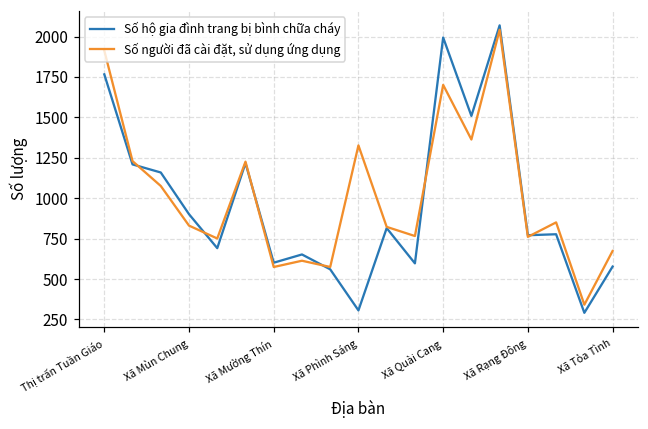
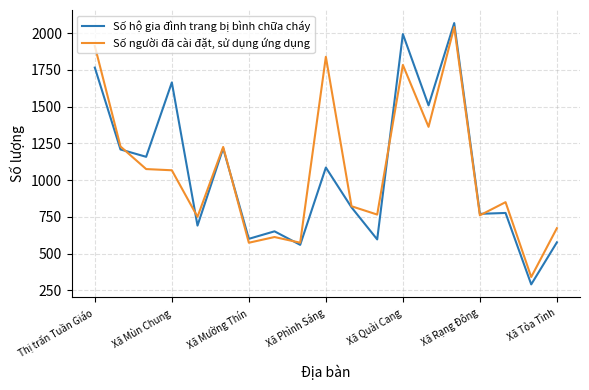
Số hộ gia đình trang bị bình chữa cháy, Xã Mùn Chung: 900 -> 1670
Số người đã cài đặt, sử dụng ứng dụng, Xã Mùn Chung: 830 -> 1070
Số hộ gia đình trang bị bình chữa cháy, Xã Phình Sáng: 310 -> 1090
Số người đã cài đặt, sử dụng ứng dụng, Xã Phình Sáng: 1330 -> 1840
Số người đã cài đặt, sử dụng ứng dụng, Xã Quài Cang: 1700 -> 1780
